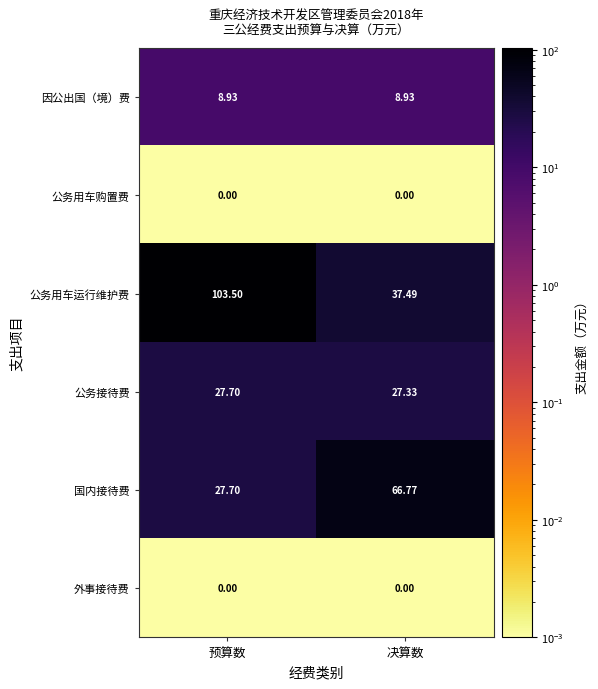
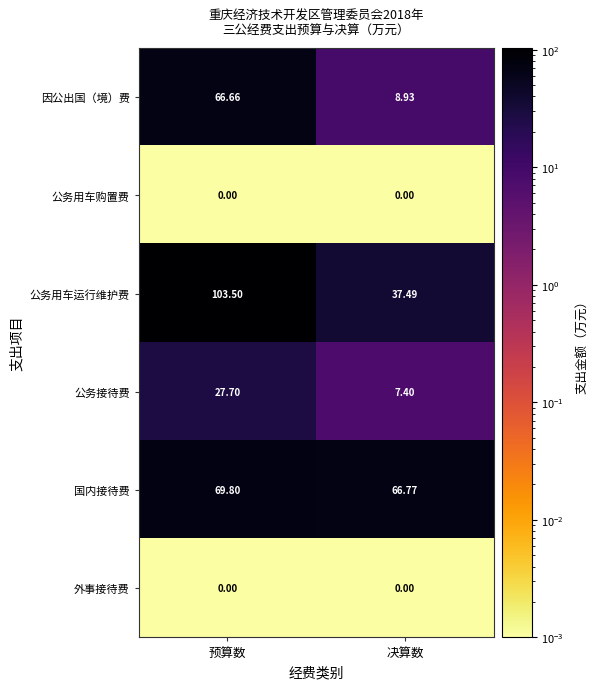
因公出国（境）费, 预算数: 8.93 -> 66.66
公务接待费, 决算数: 27.33 -> 7.40
国内接待费, 预算数: 27.70 -> 69.80
